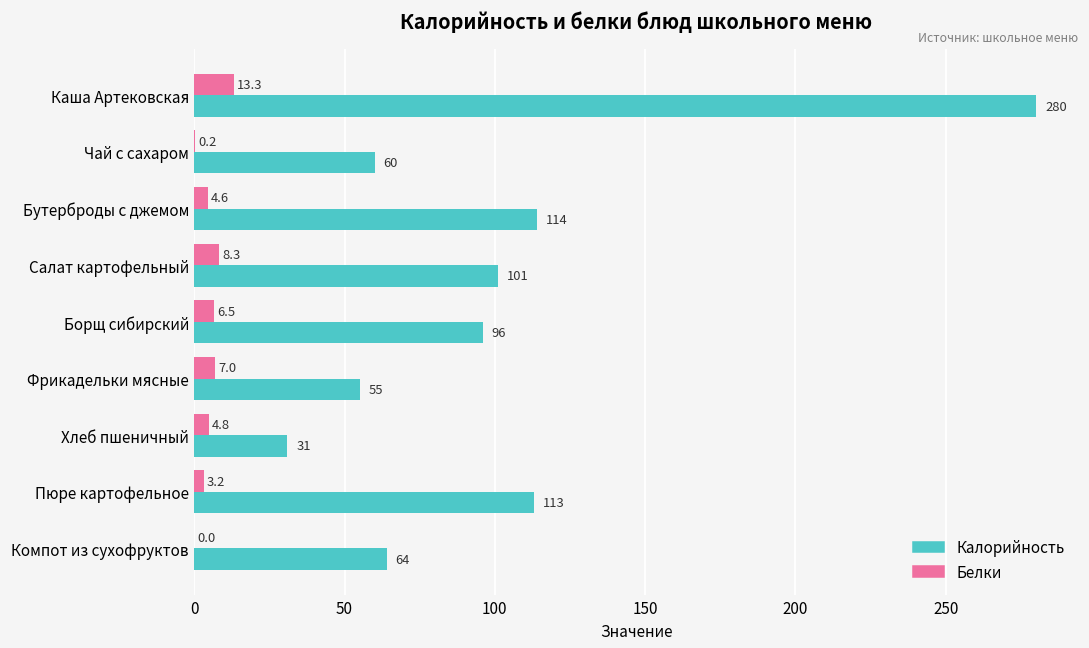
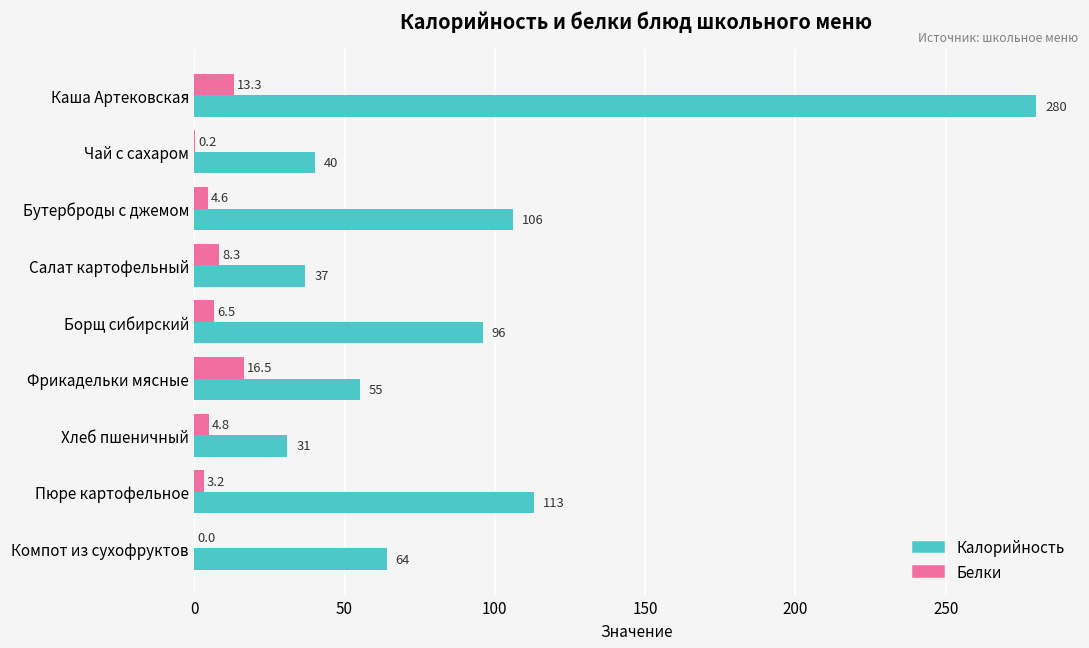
Калорийность, Чай с сахаром: 60 -> 40
Калорийность, Бутерброды с джемом: 114 -> 106
Калорийность, Салат картофельный: 101 -> 37
Белки, Фрикадельки мясные: 7.0 -> 16.5
